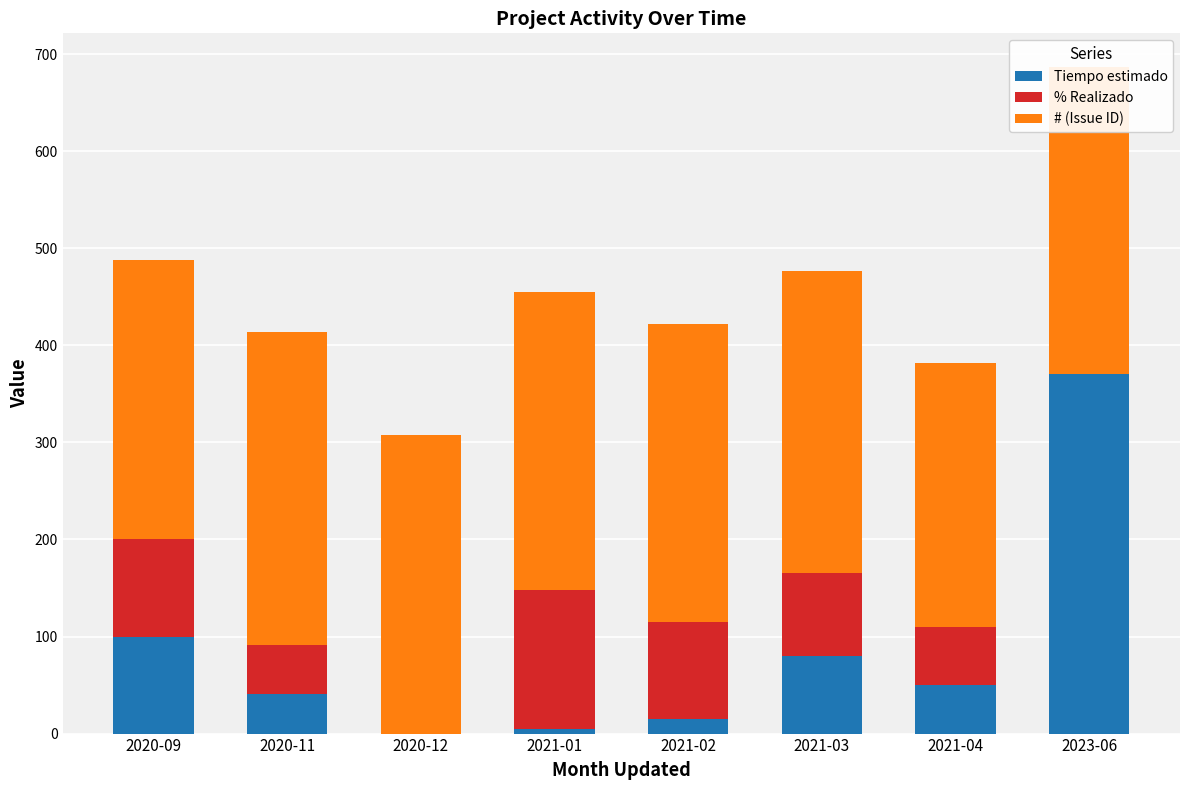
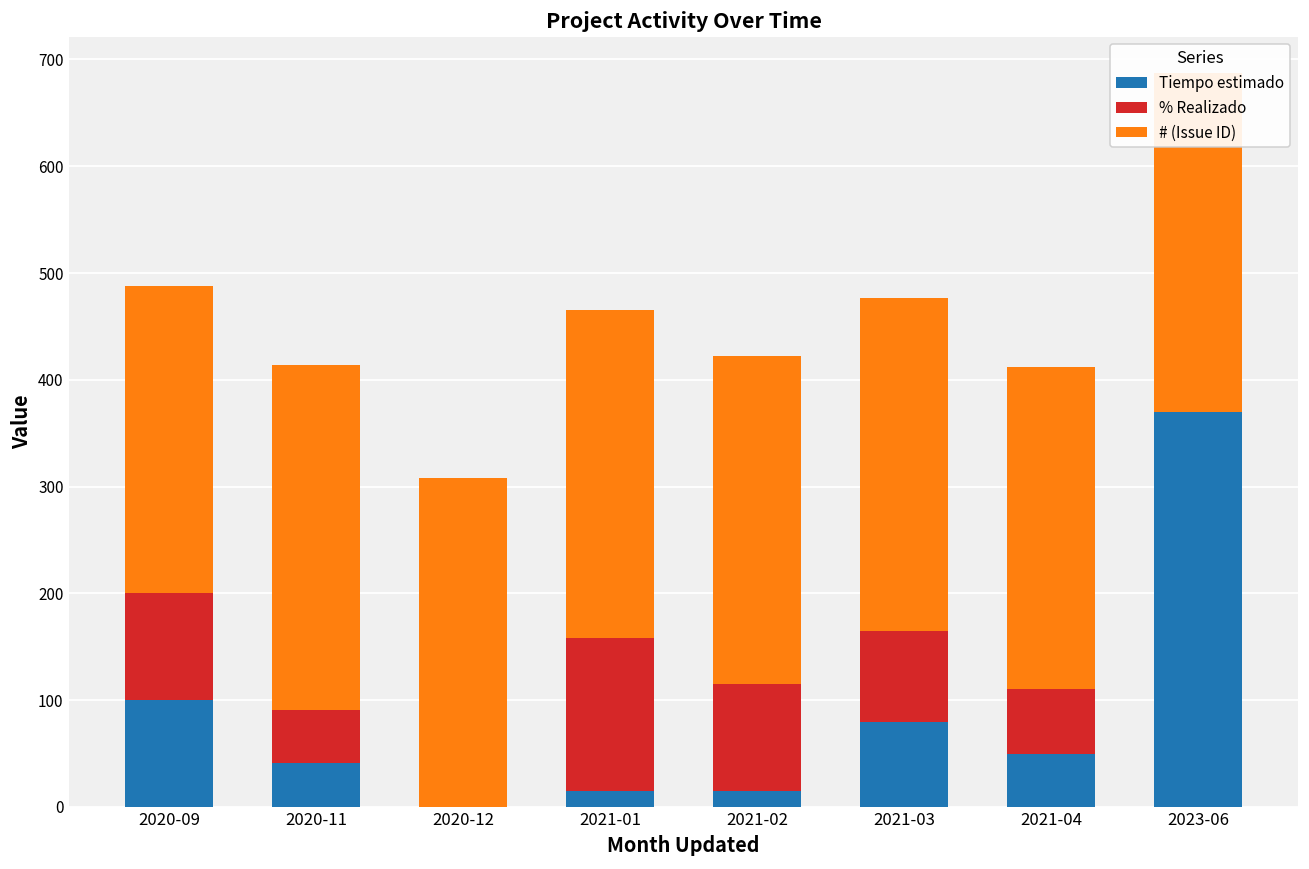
Tiempo estimado, 2021-01: 10 -> 20
# (Issue ID), 2021-04: 270 -> 300
